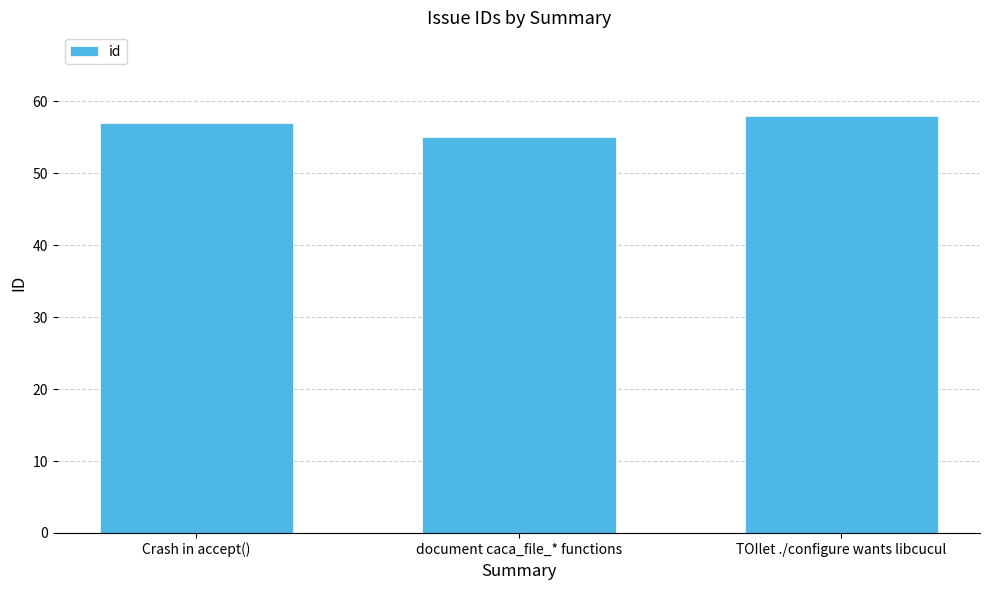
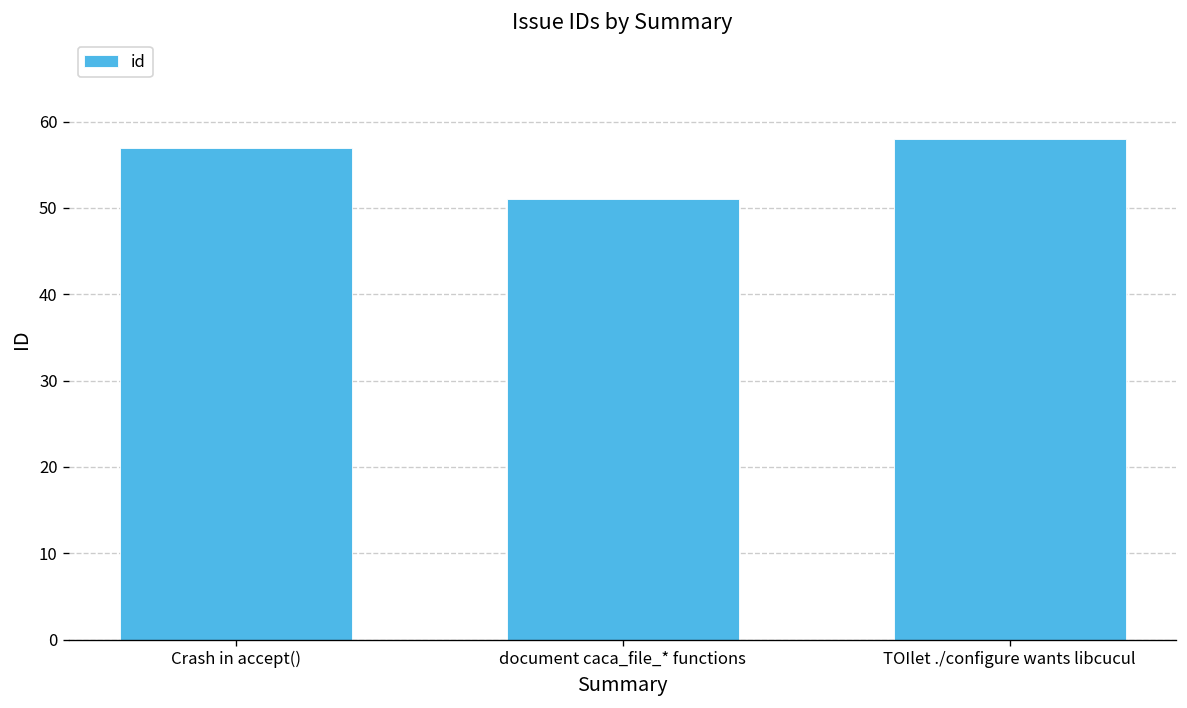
document caca_file_* functions: 55 -> 51
